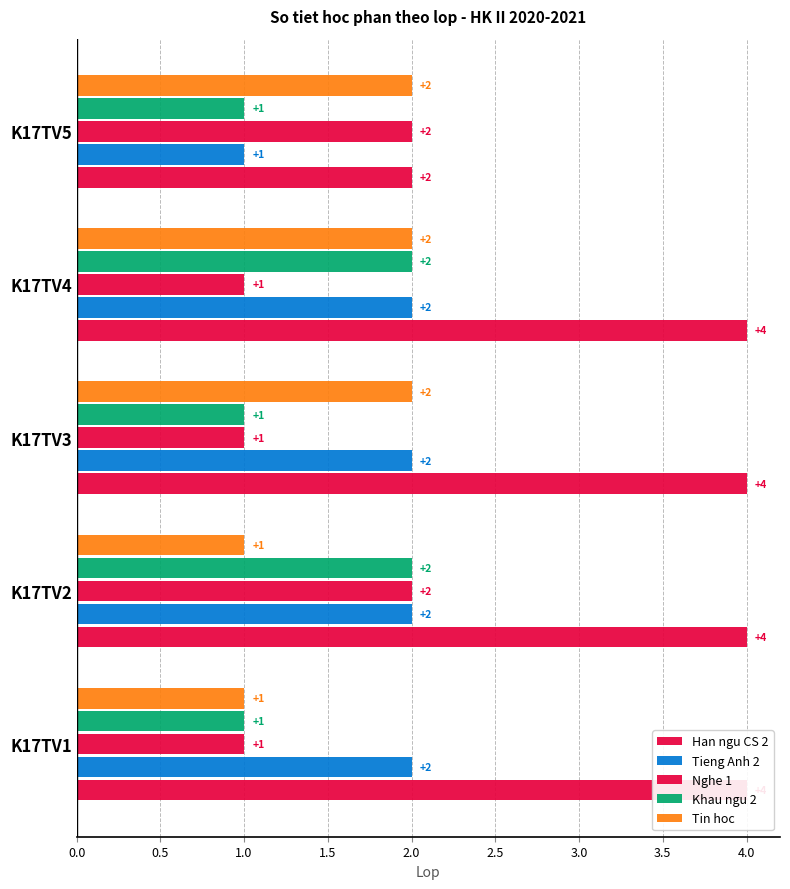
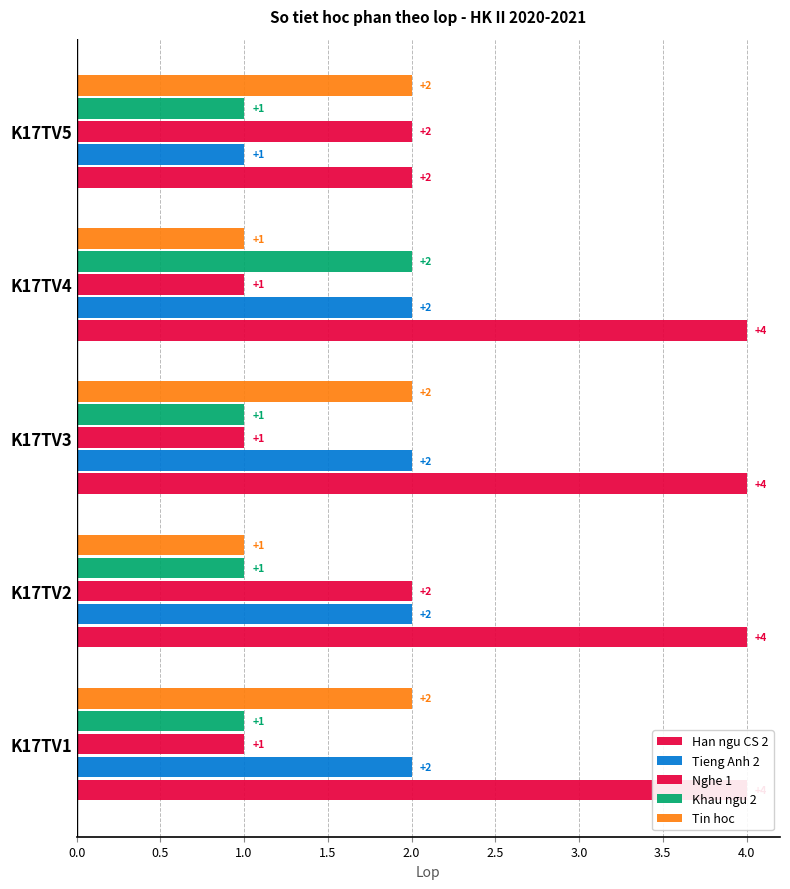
Tin hoc, K17TV4: +2 -> +1
Khau ngu 2, K17TV2: +2 -> +1
Tin hoc, K17TV1: +1 -> +2
